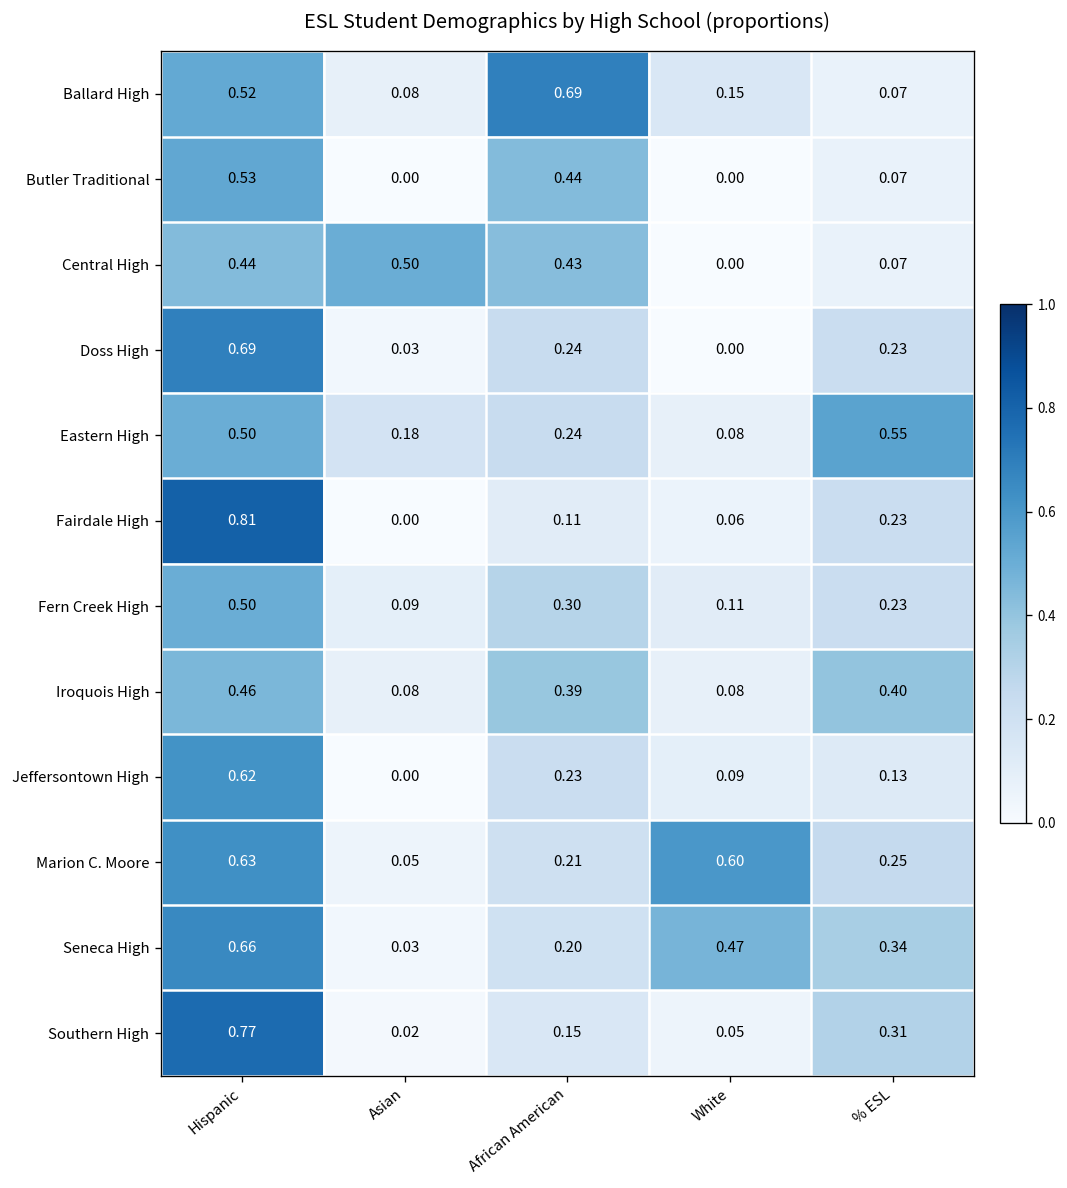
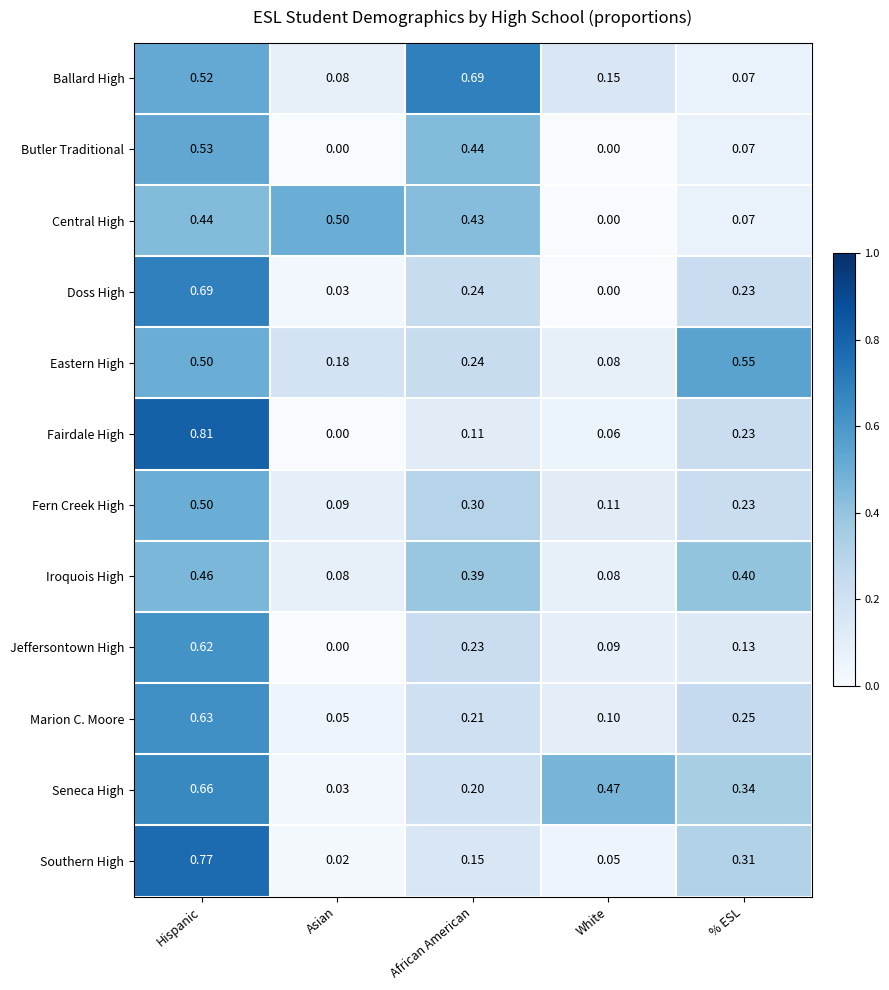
Marion C. Moore, White: 0.60 -> 0.10
